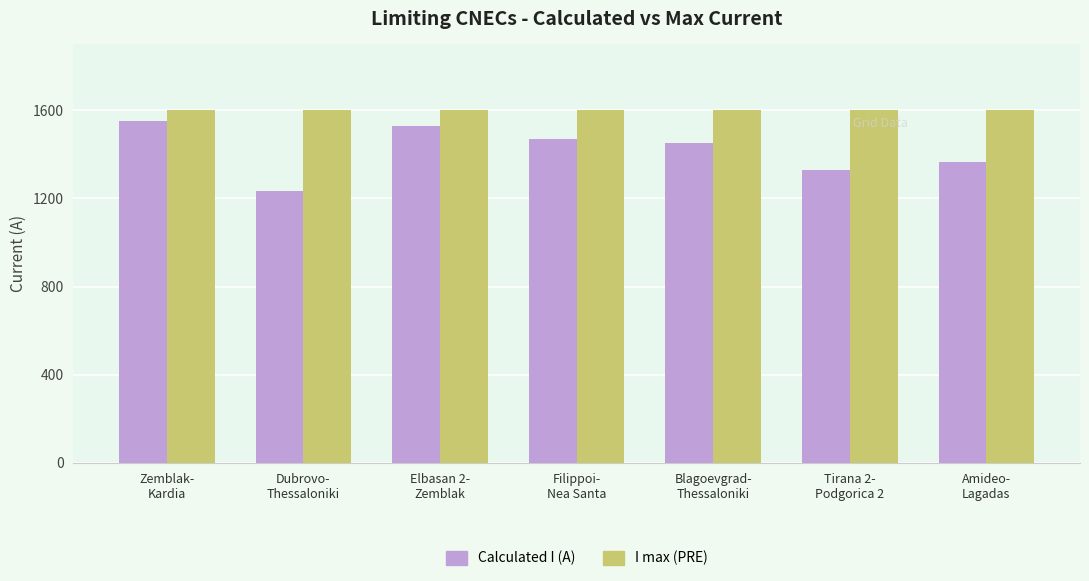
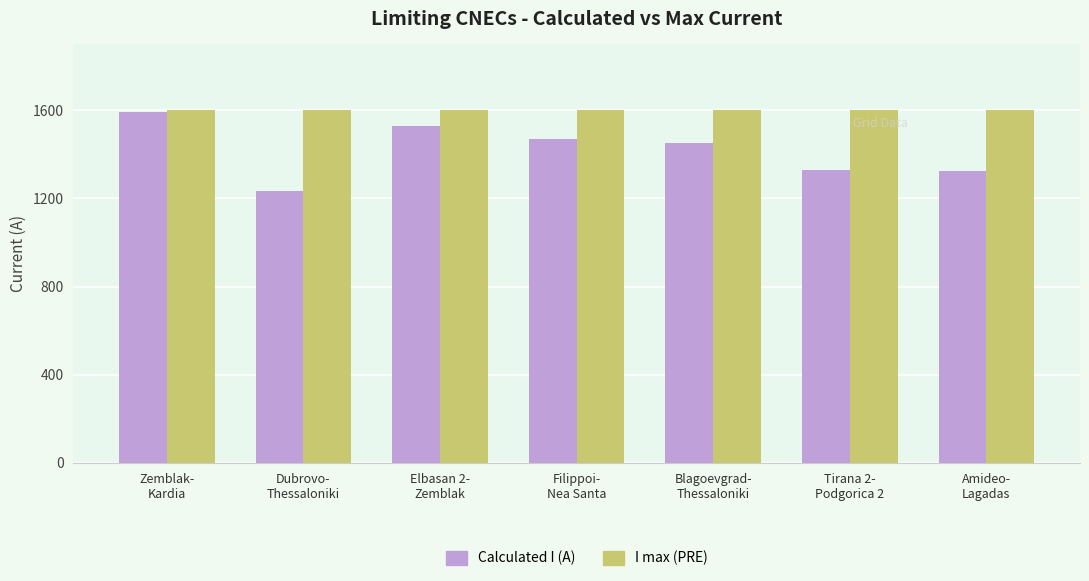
Calculated I (A), Zemblak- Kardia: 1550 -> 1590
Calculated I (A), Amideo- Lagadas: 1370 -> 1320
